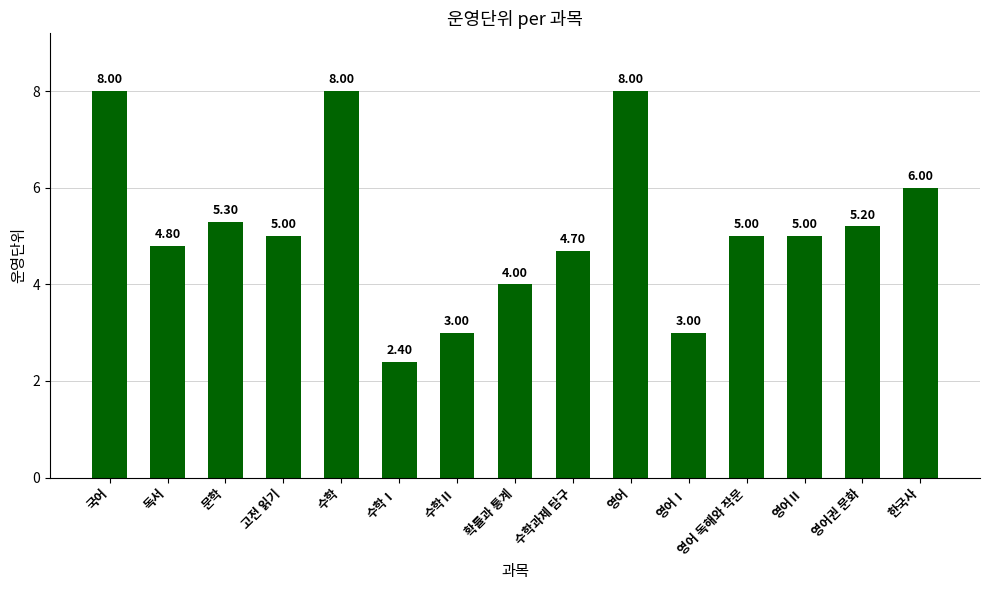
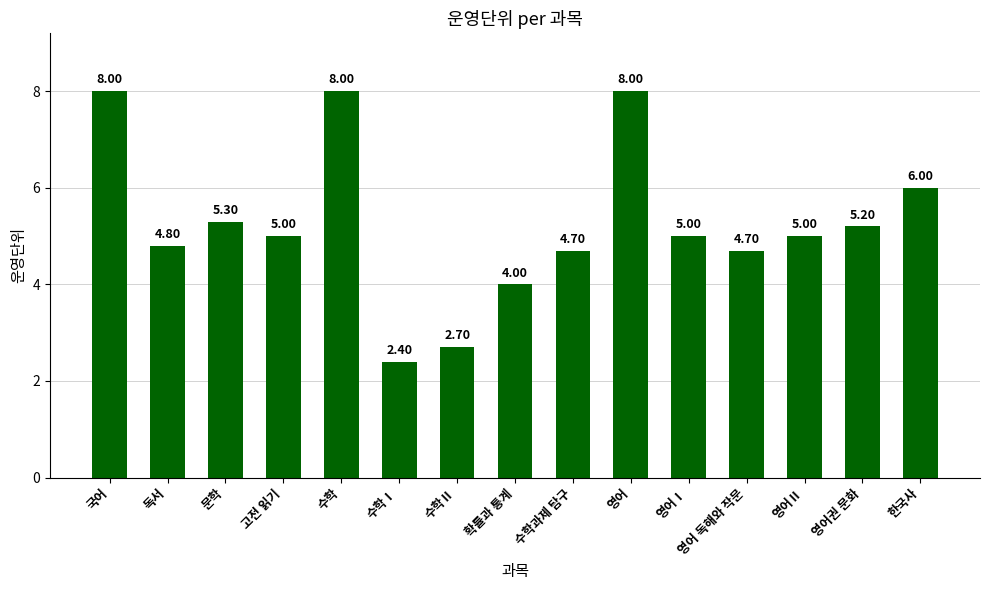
수학Ⅱ: 3.00 -> 2.70
영어Ⅰ: 3.00 -> 5.00
영어 독해와 작문: 5.00 -> 4.70
